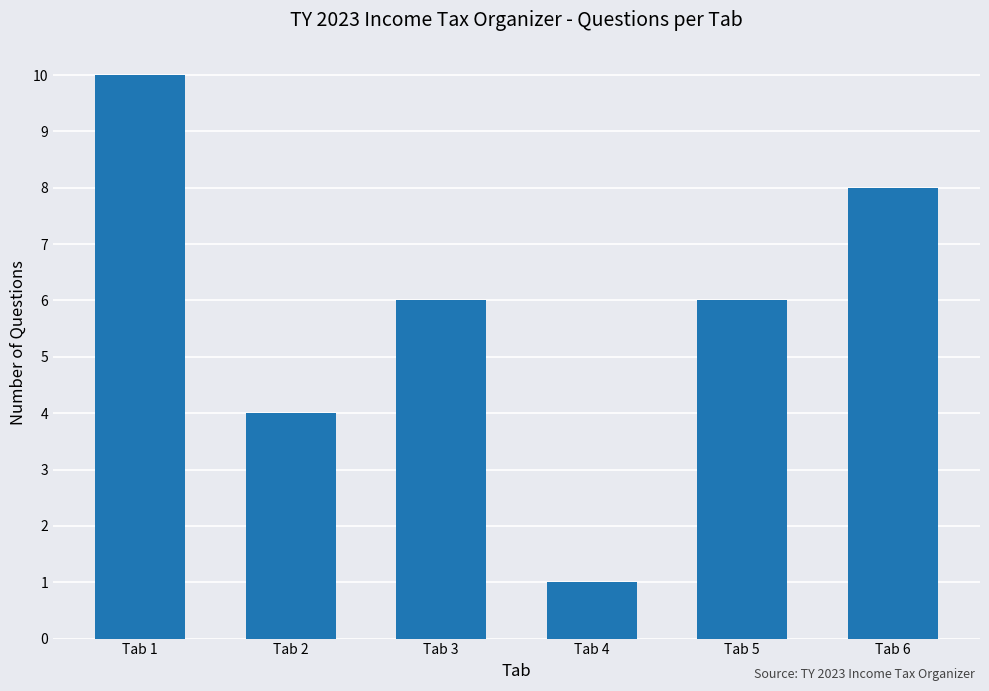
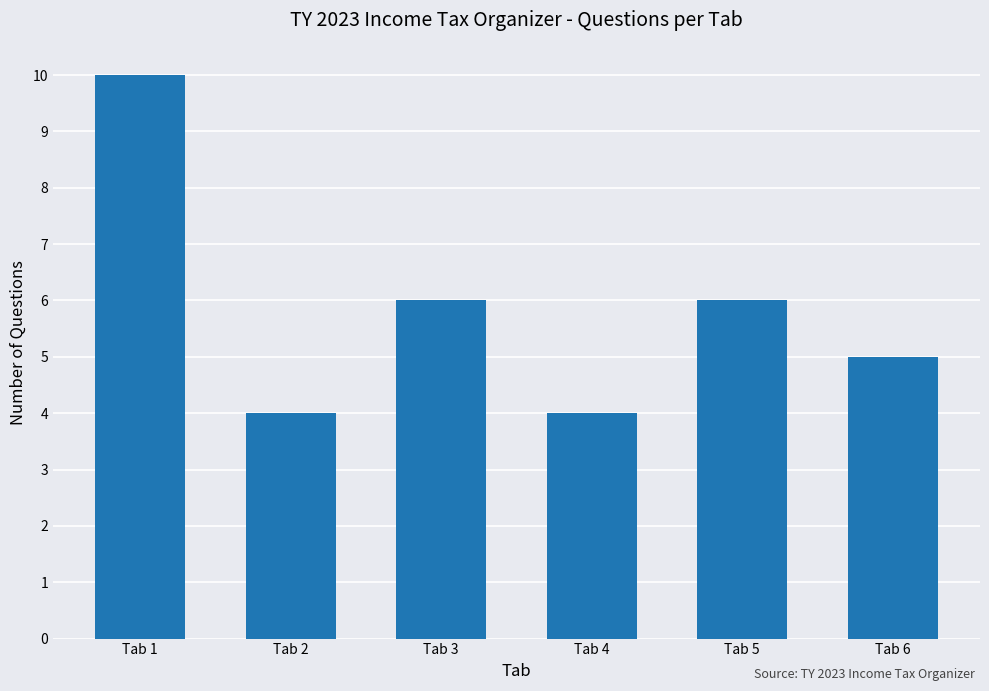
Tab 4: 1 -> 4
Tab 6: 8 -> 5
